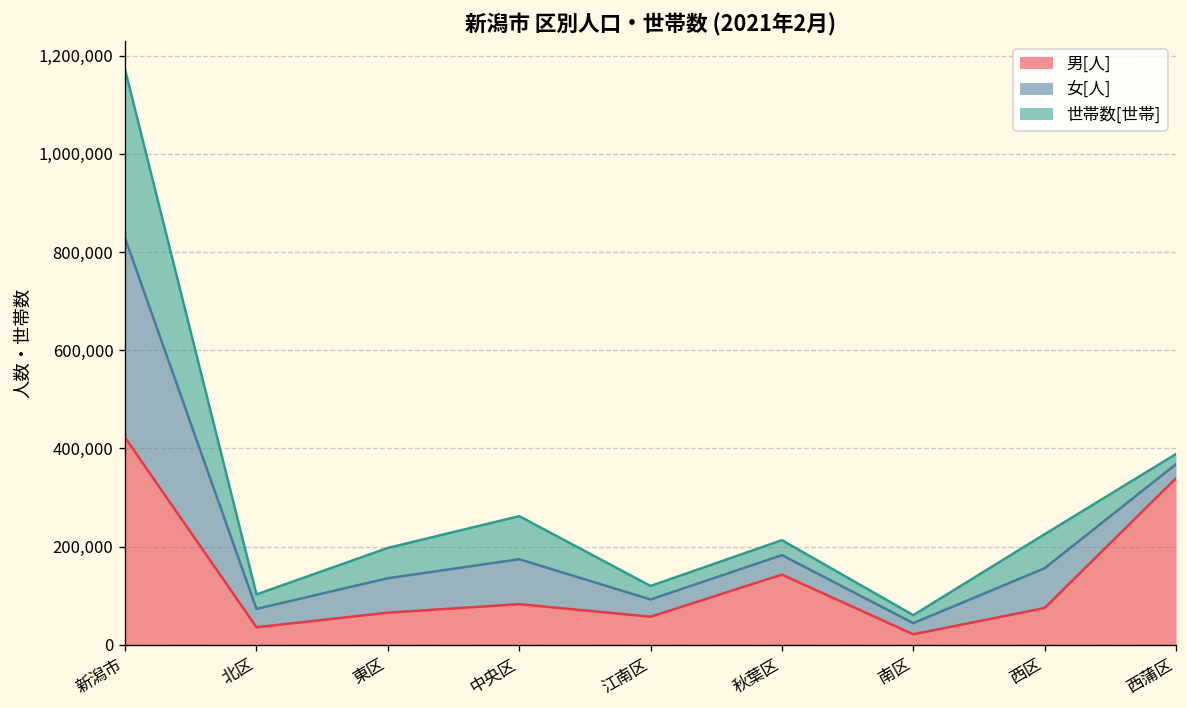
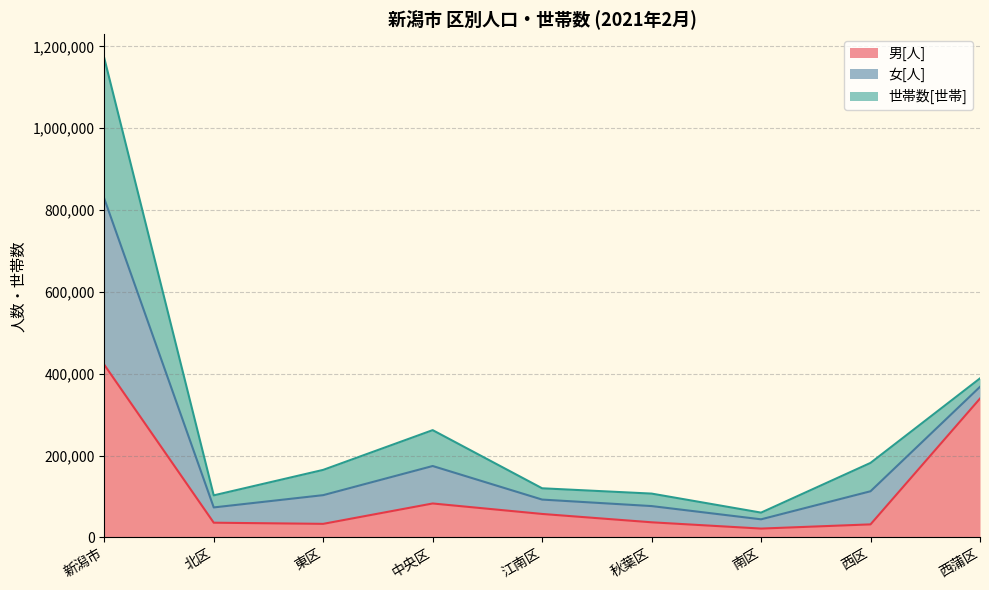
男[人], 東区: 70,000 -> 30,000
男[人], 秋葉区: 140,000 -> 40,000
男[人], 西区: 70,000 -> 30,000
